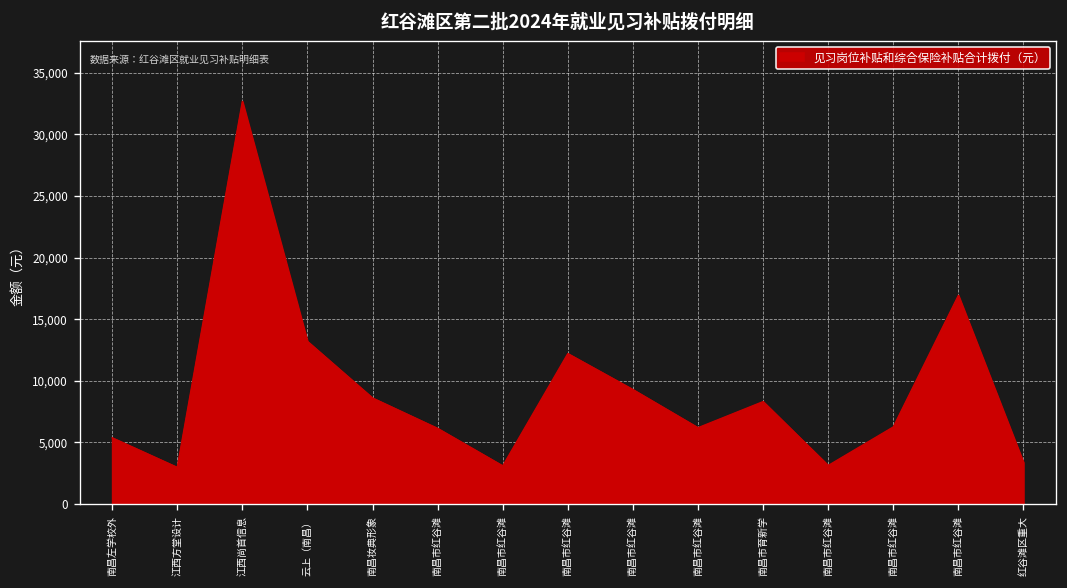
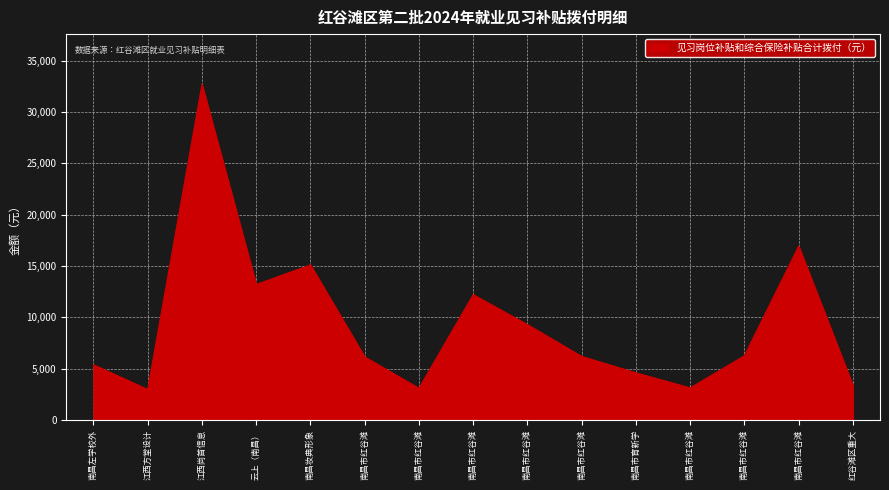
南昌妆典形象: 8,600 -> 15,100
南昌市育新学: 8,300 -> 4,600
